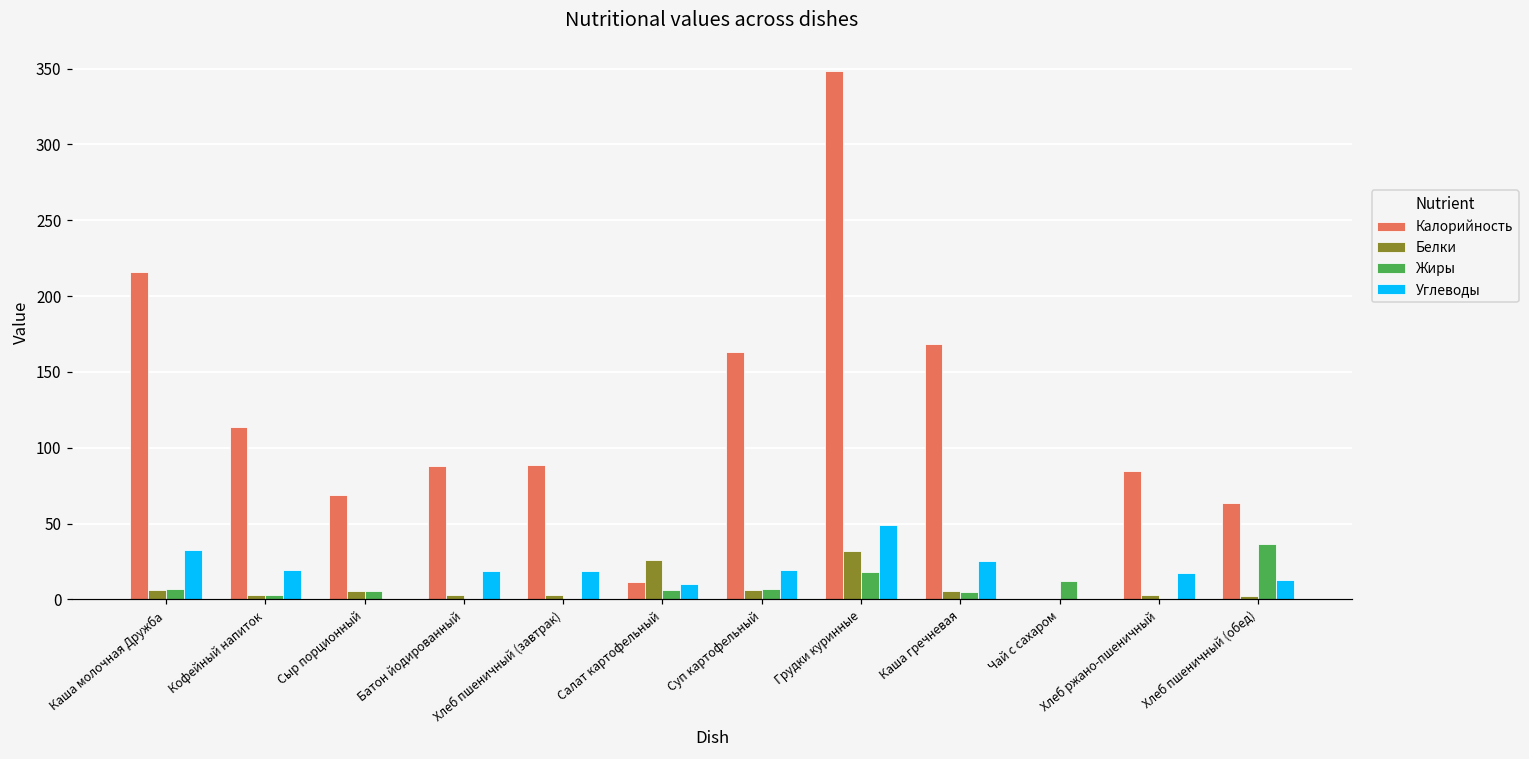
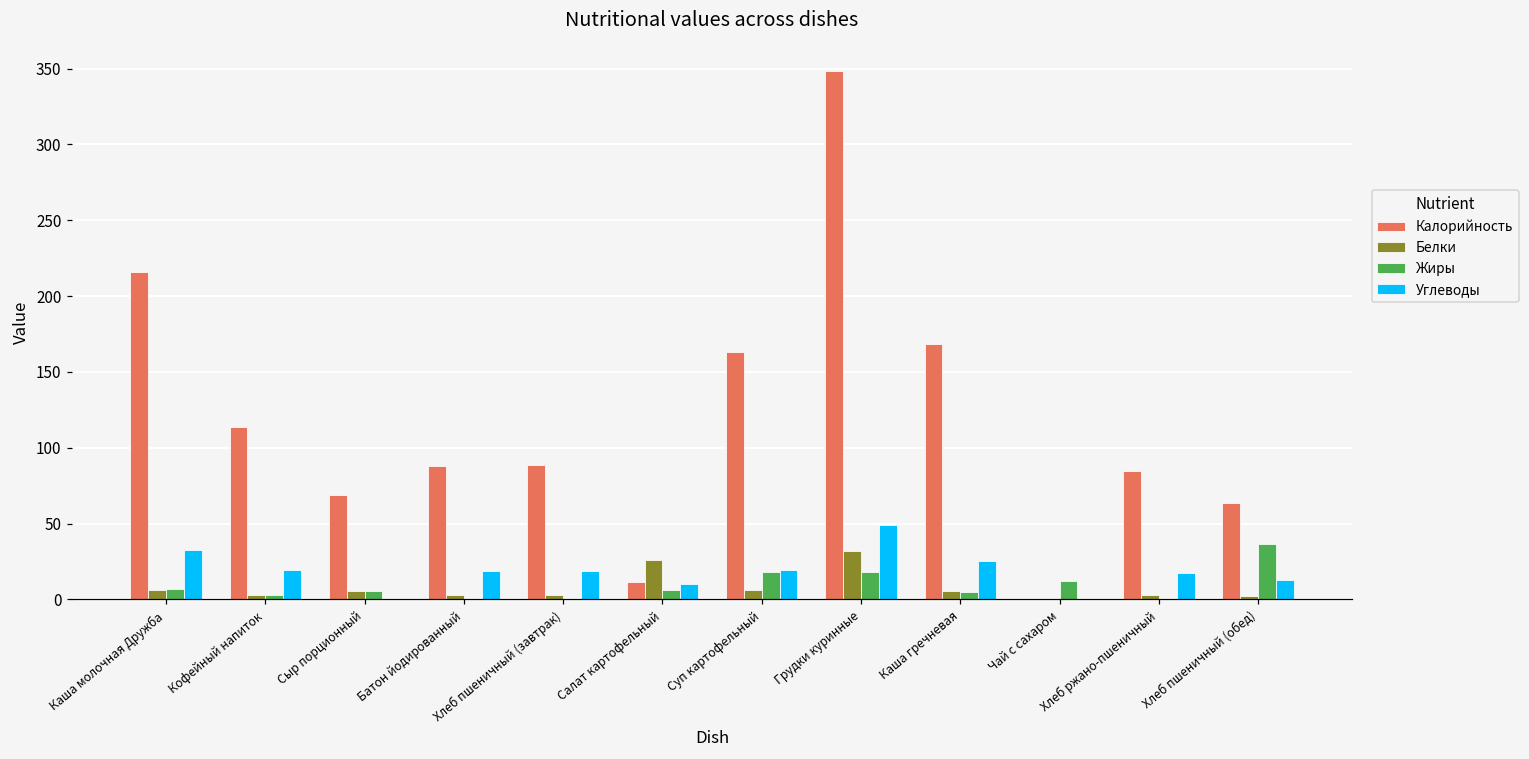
Жиры, Суп картофельный: 7 -> 18
